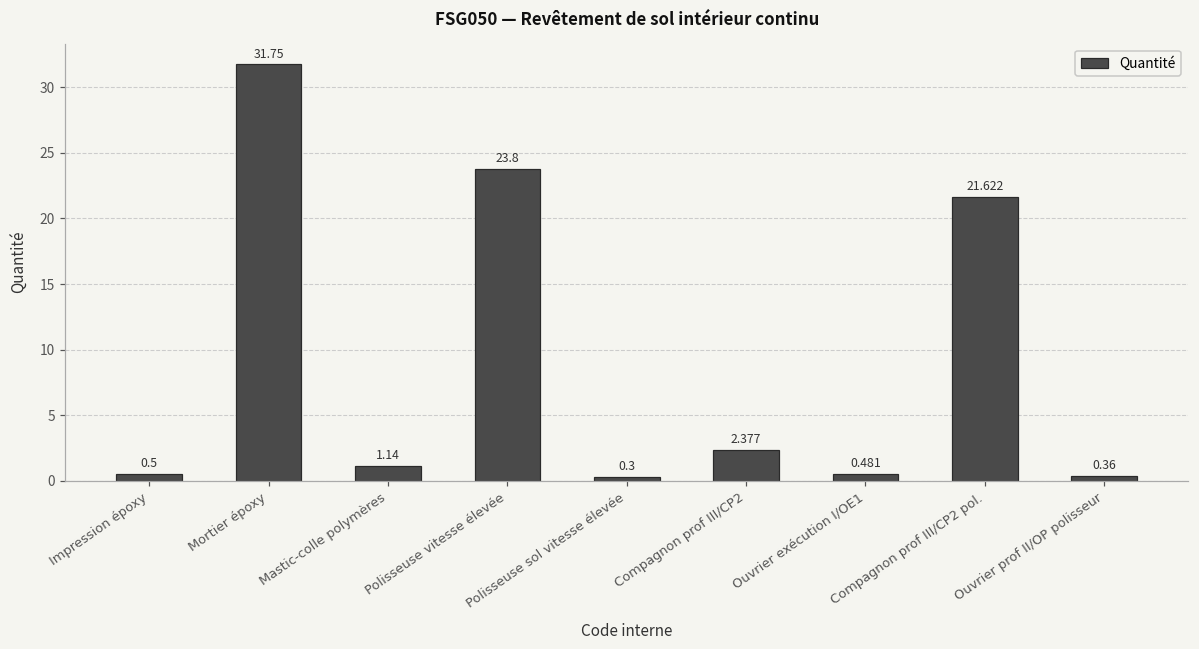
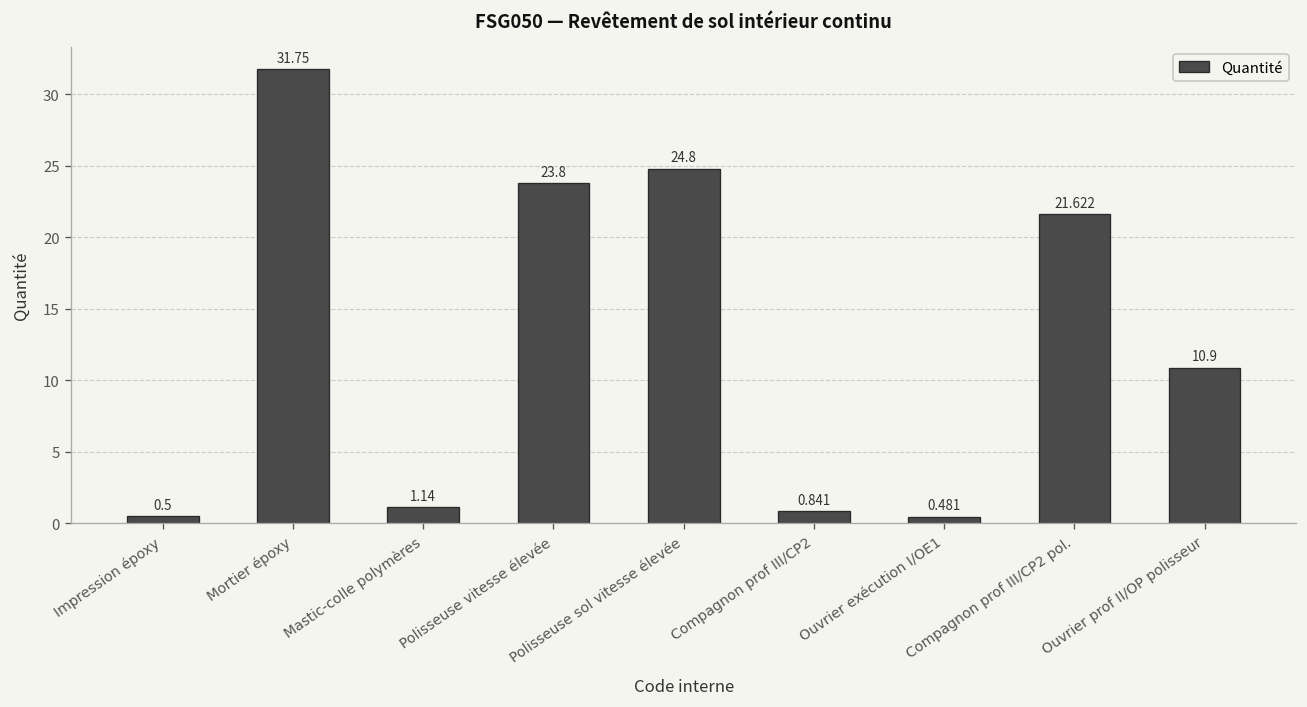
Polisseuse sol vitesse élevée: 0.3 -> 24.8
Compagnon prof III/CP2: 2.377 -> 0.841
Ouvrier prof II/OP polisseur: 0.36 -> 10.9
